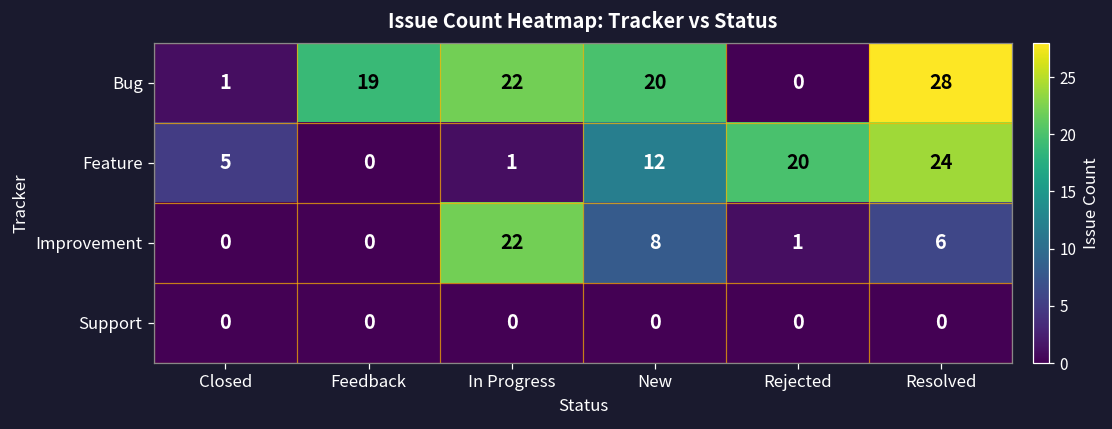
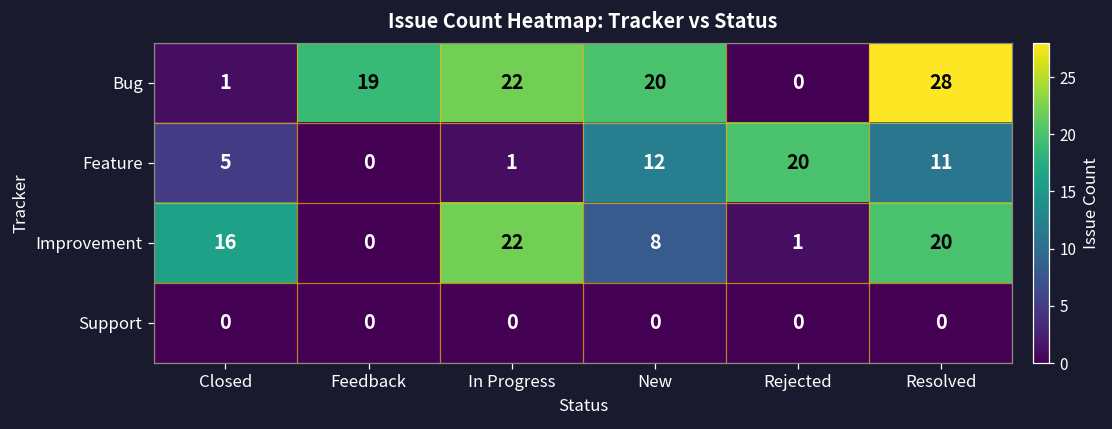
Feature, Resolved: 24 -> 11
Improvement, Closed: 0 -> 16
Improvement, Resolved: 6 -> 20
